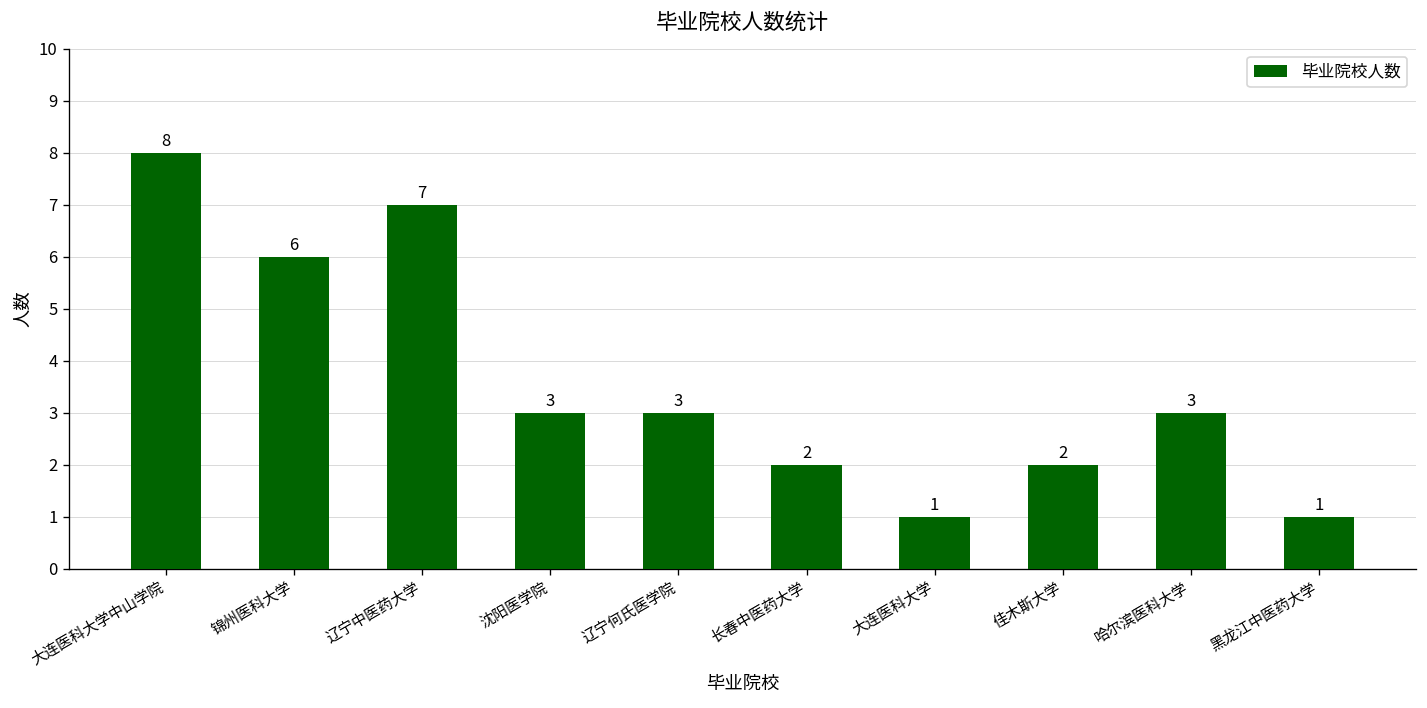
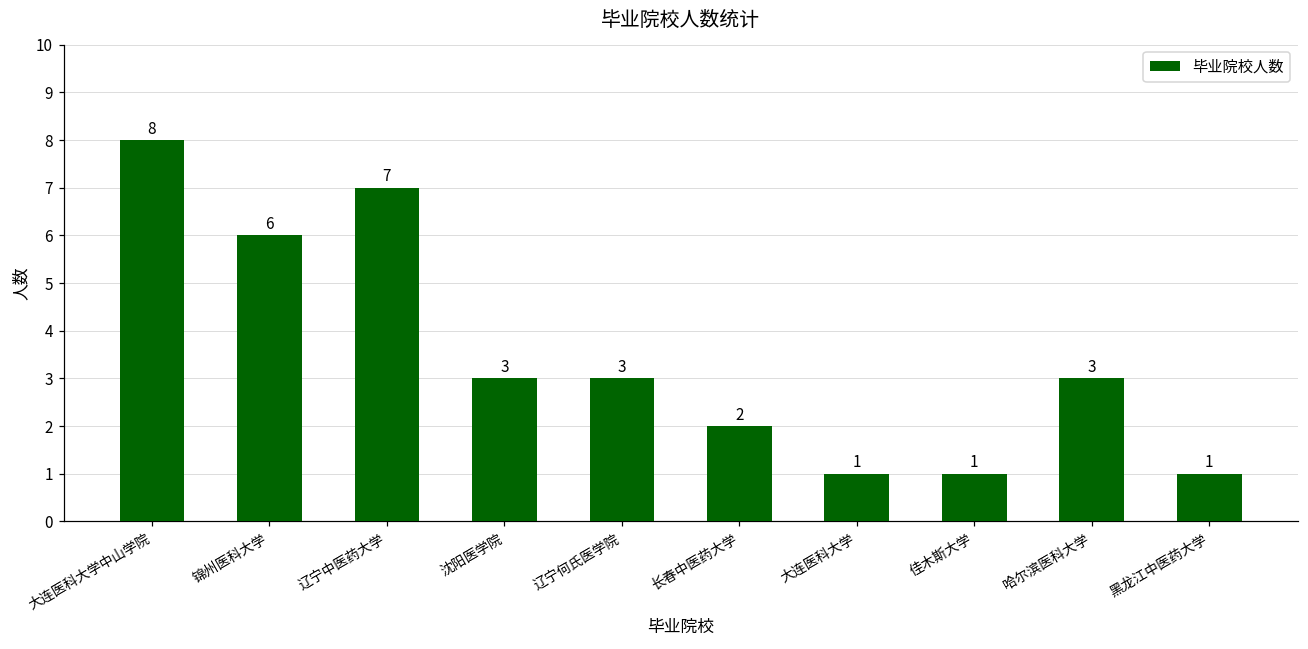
佳木斯大学: 2 -> 1
